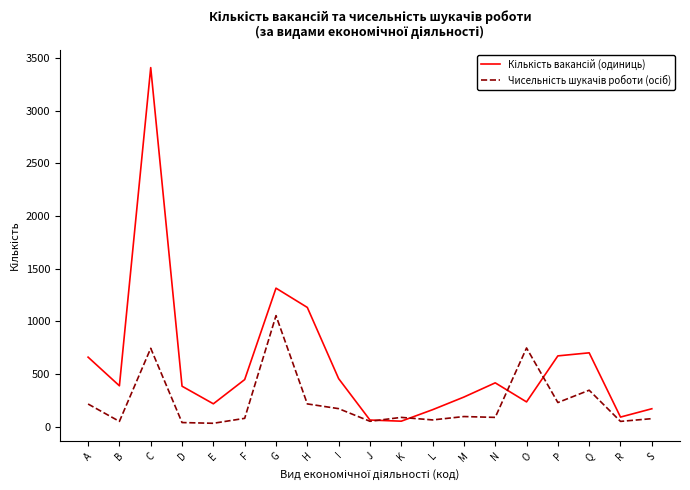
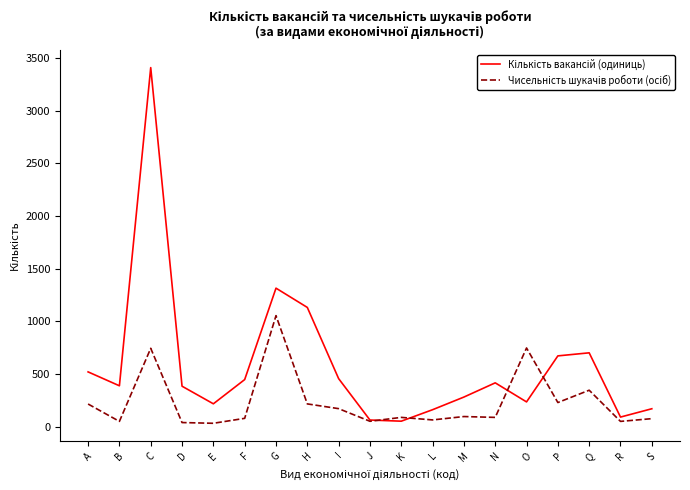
Кількість вакансій (одиниць), A: 660 -> 520
